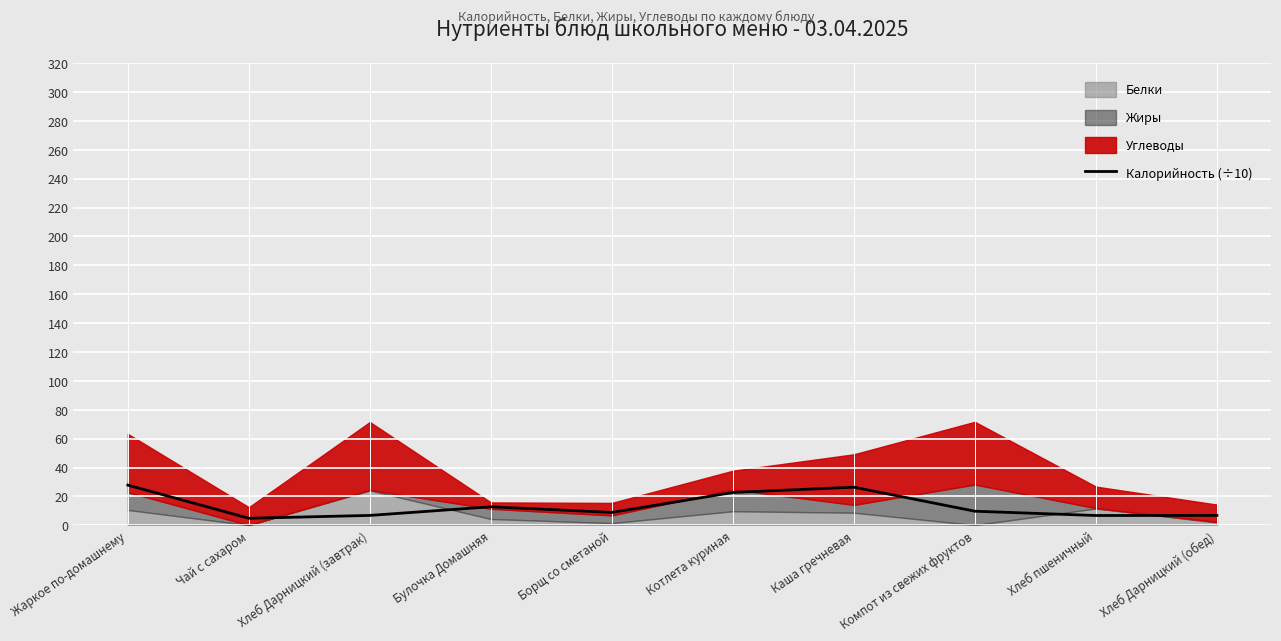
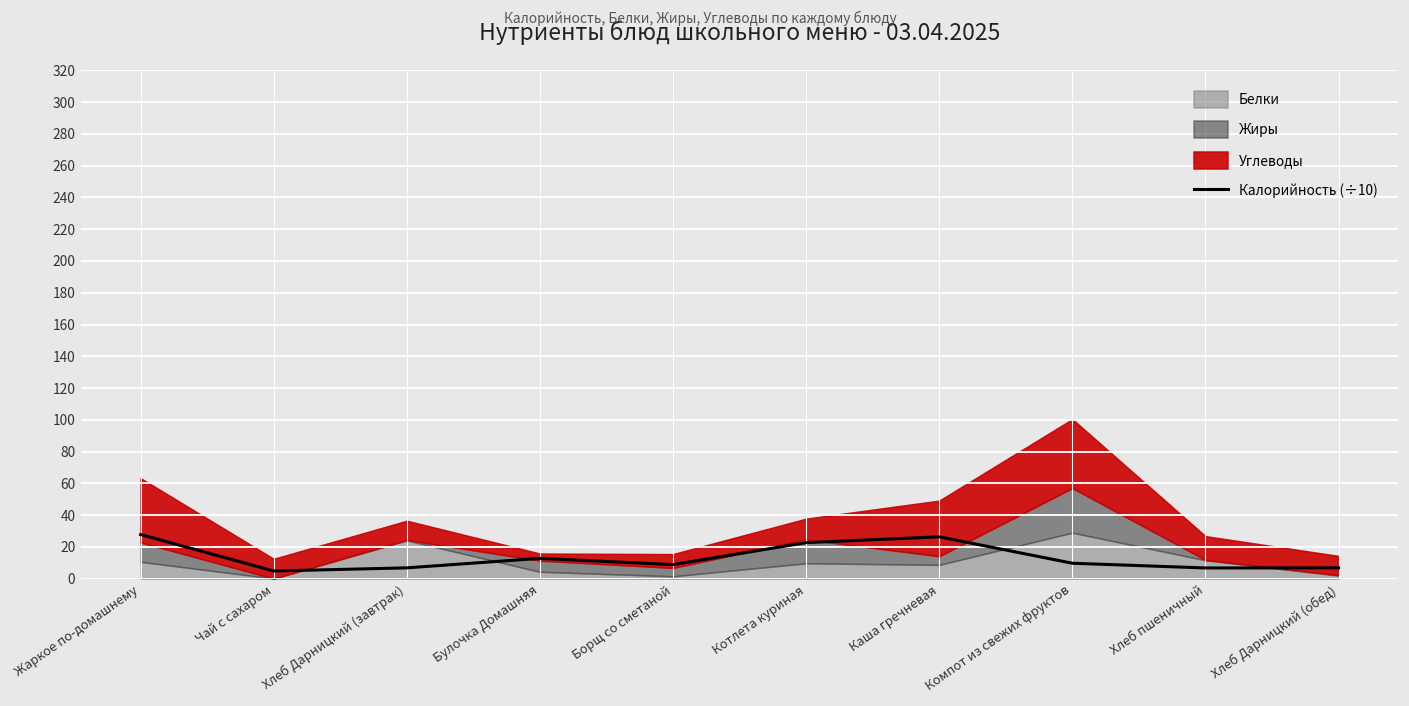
Углеводы, Хлеб Дарницкий (завтрак): 47 -> 12
Белки, Компот из свежих фруктов: 0 -> 29
